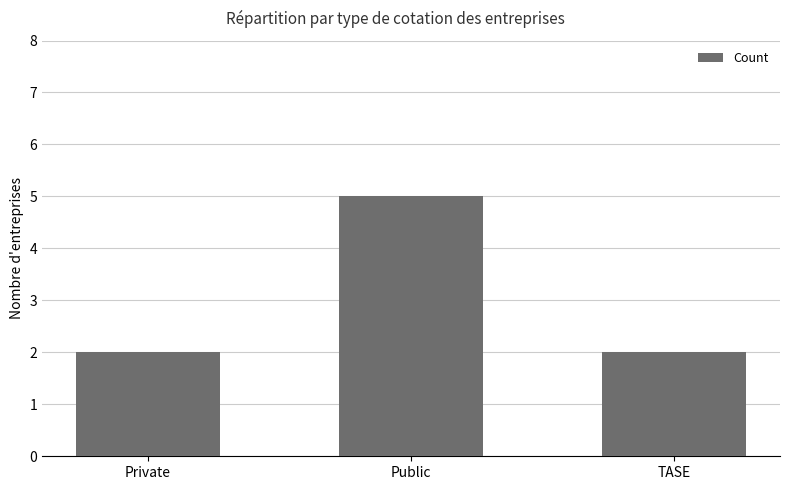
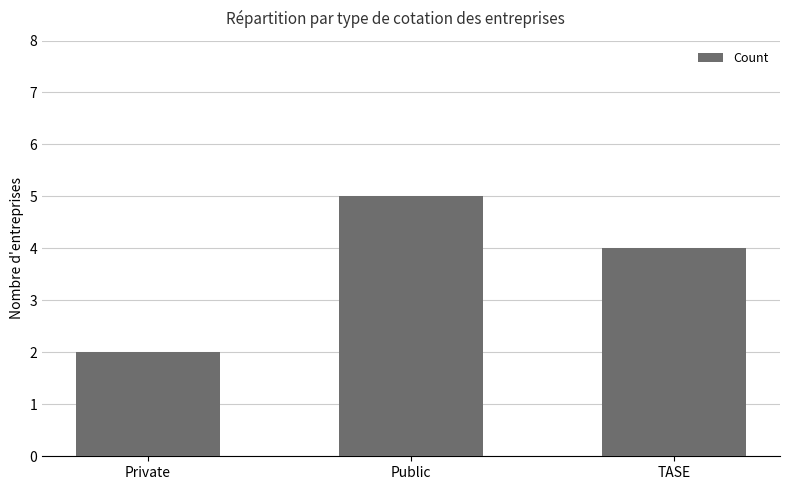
TASE: 2 -> 4
